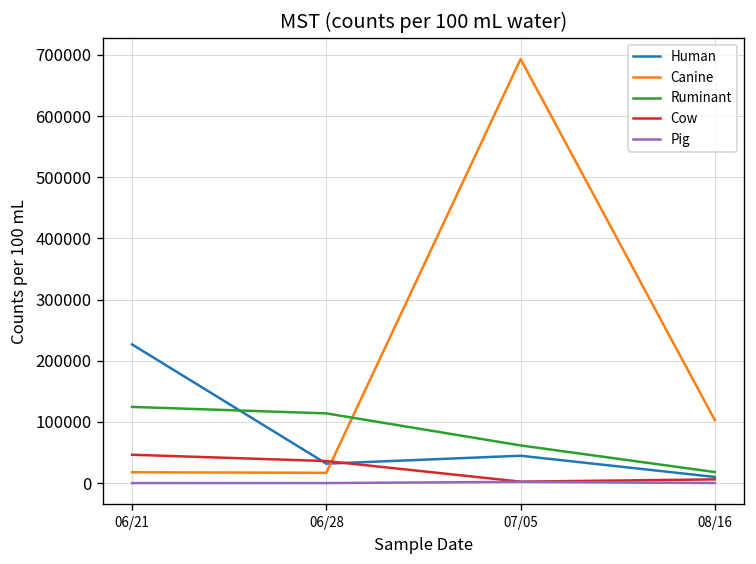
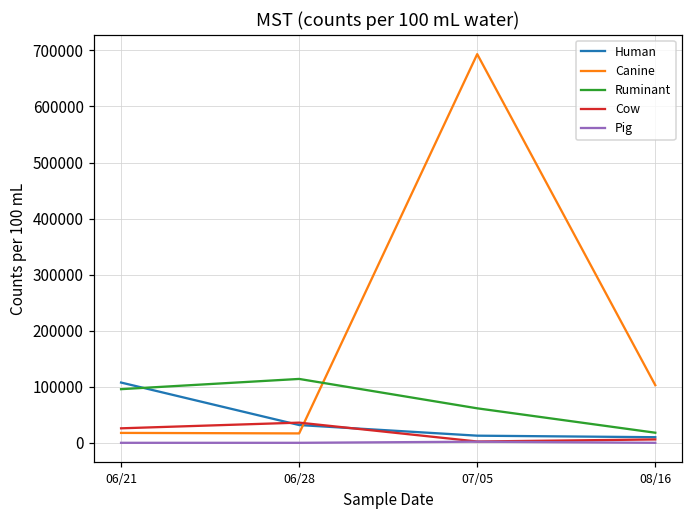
Human, 06/21: 230000 -> 110000
Ruminant, 06/21: 120000 -> 100000
Cow, 06/21: 50000 -> 30000
Human, 07/05: 40000 -> 10000
